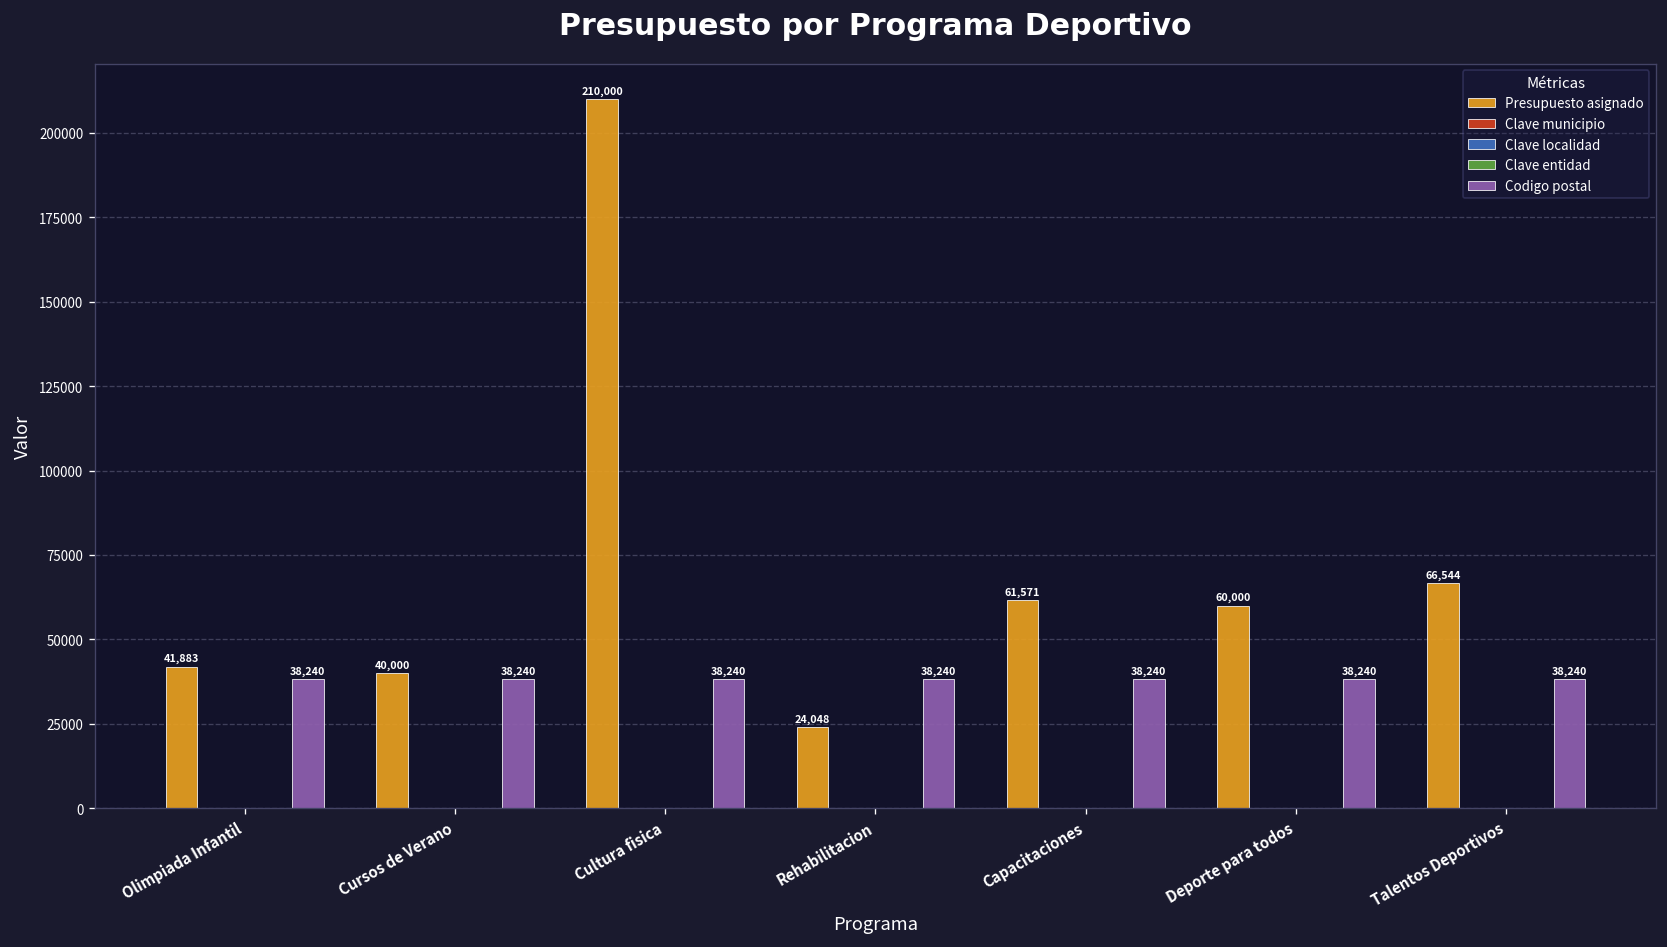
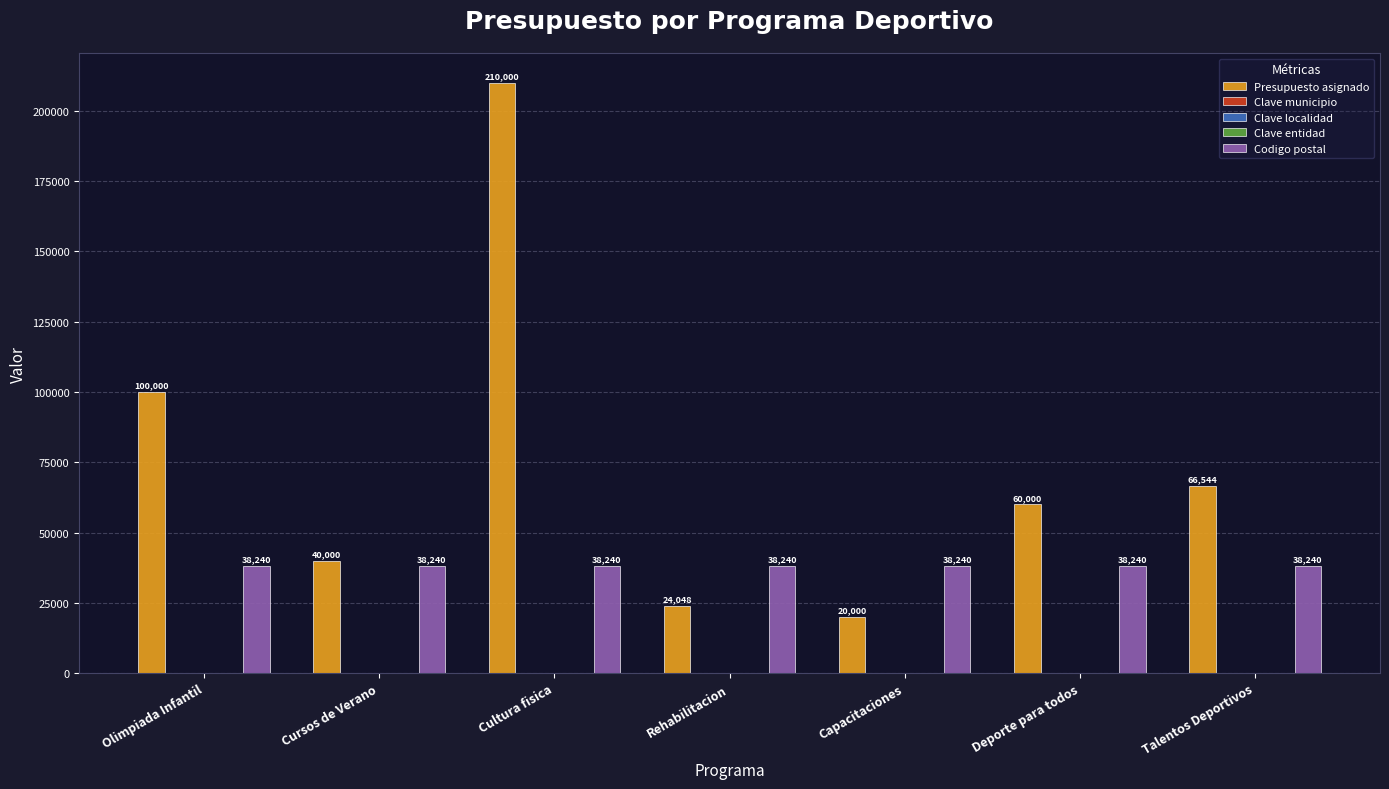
Presupuesto asignado, Olimpiada Infantil: 41,883 -> 100,000
Presupuesto asignado, Capacitaciones: 61,571 -> 20,000
